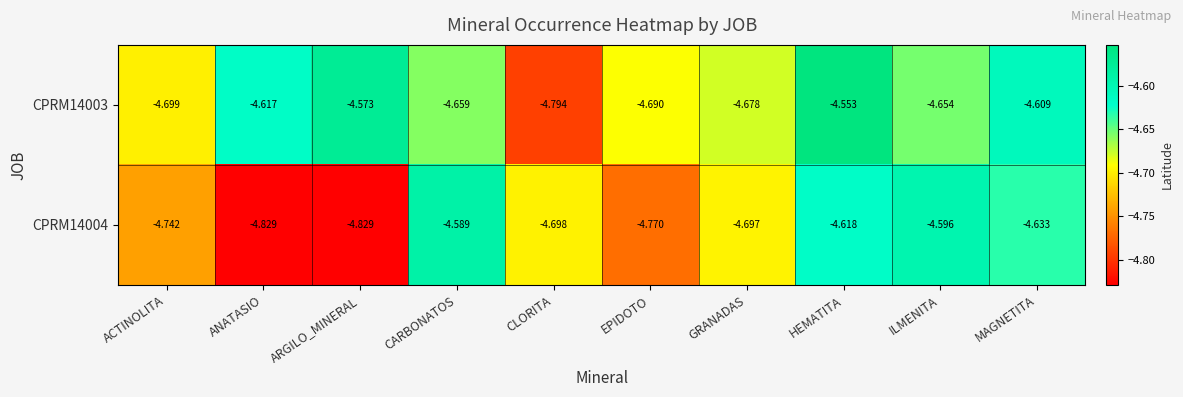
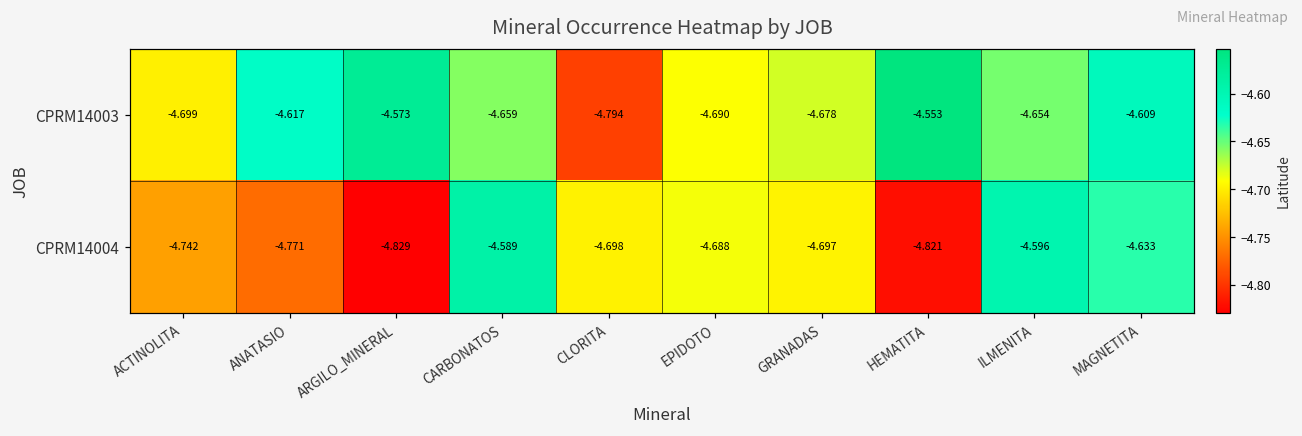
CPRM14004, ANATASIO: -4.829 -> -4.771
CPRM14004, EPIDOTO: -4.770 -> -4.688
CPRM14004, HEMATITA: -4.618 -> -4.821
